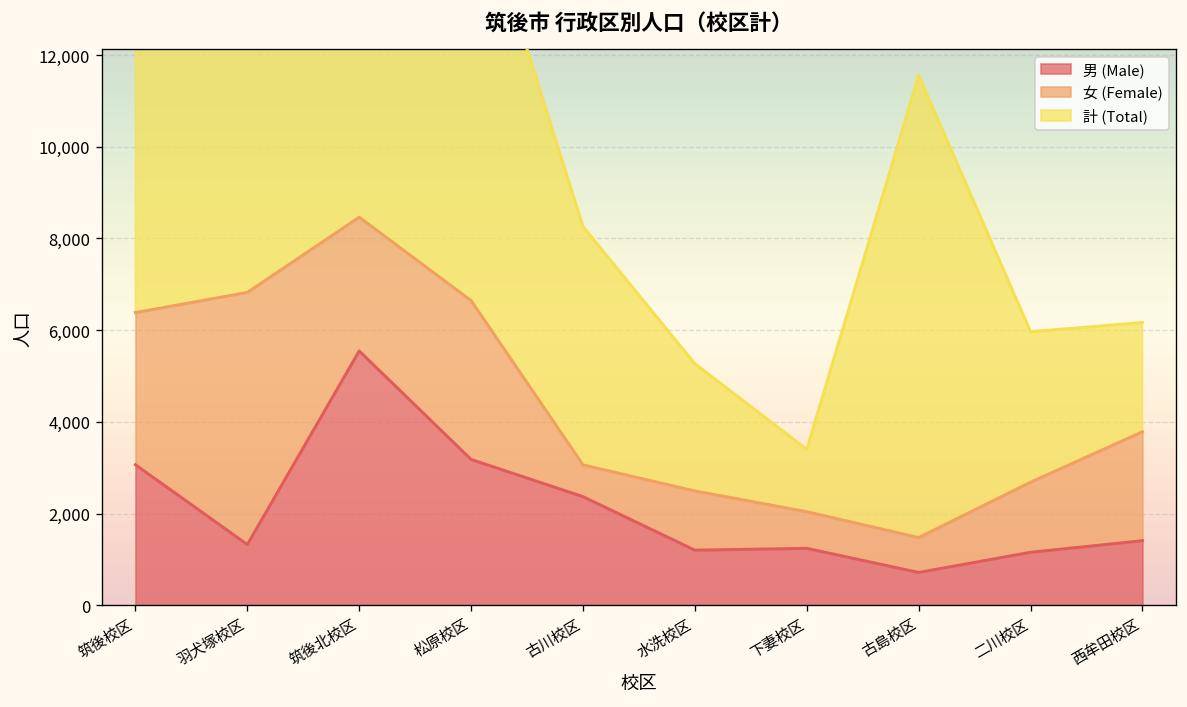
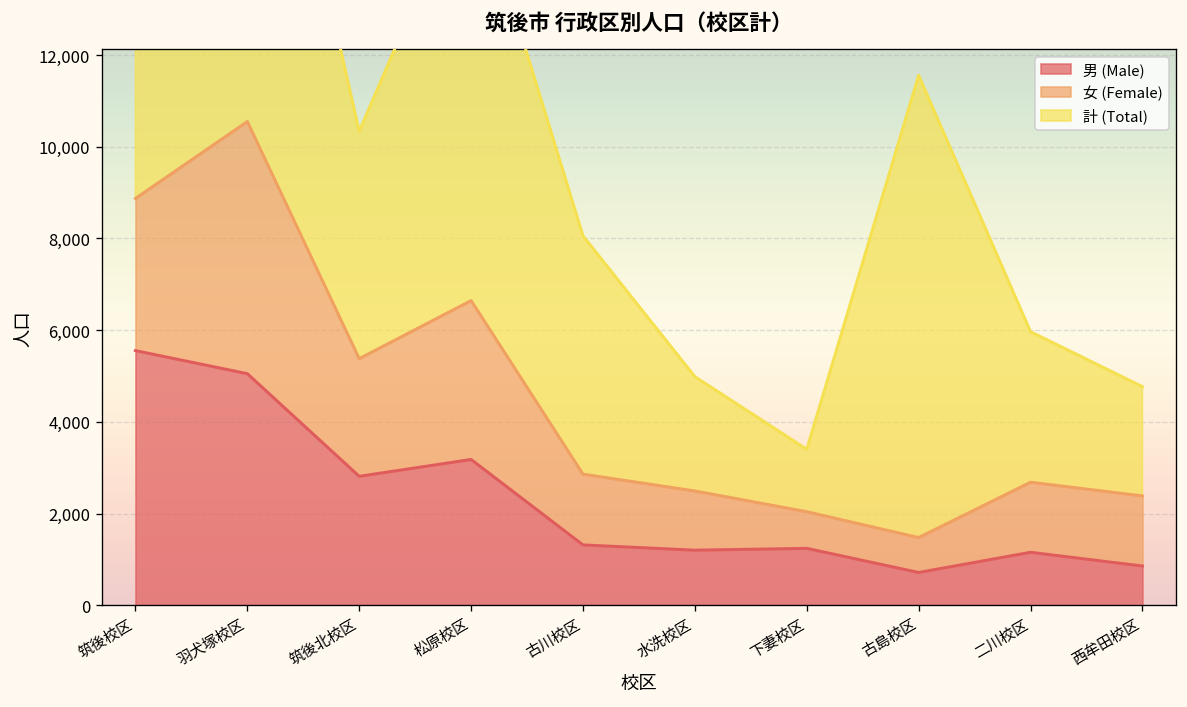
男 (Male), 筑後校区: 3,100 -> 5,600
男 (Male), 羽犬塚校区: 1,300 -> 5,100
男 (Male), 筑後北校区: 5,500 -> 2,800
女 (Female), 筑後北校区: 2,900 -> 2,600
男 (Male), 古川校区: 2,400 -> 1,300
女 (Female), 古川校区: 700 -> 1,500
計 (Total), 水洗校区: 2,800 -> 2,500
男 (Male), 西牟田校区: 1,400 -> 900
女 (Female), 西牟田校区: 2,400 -> 1,500
